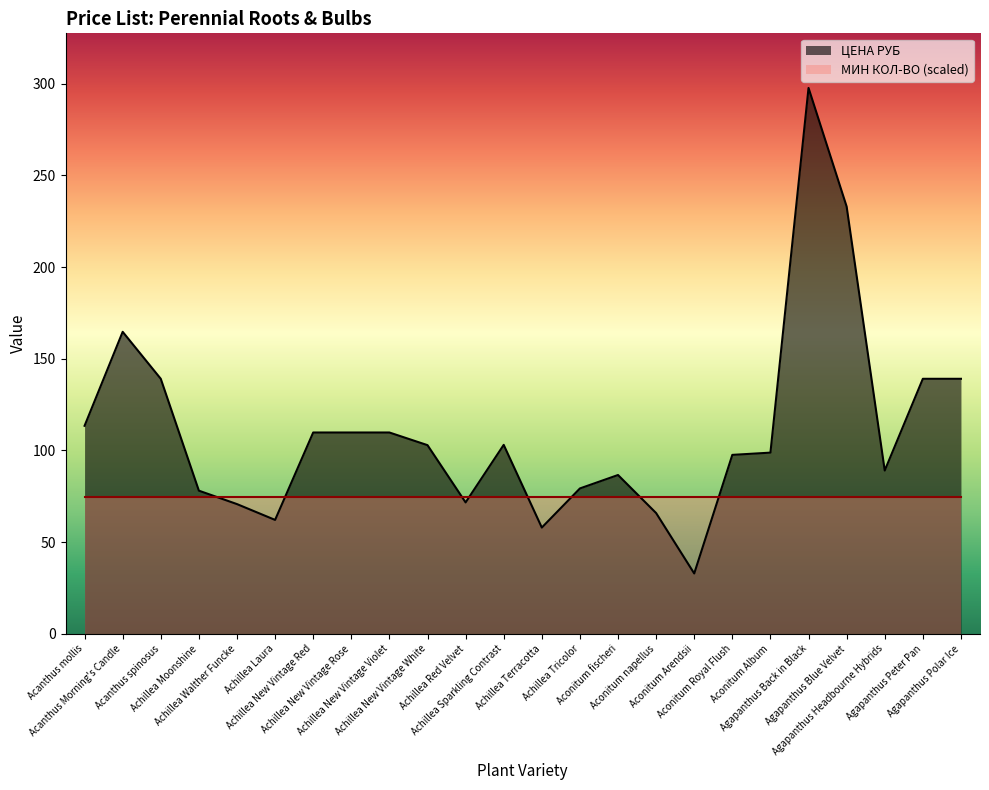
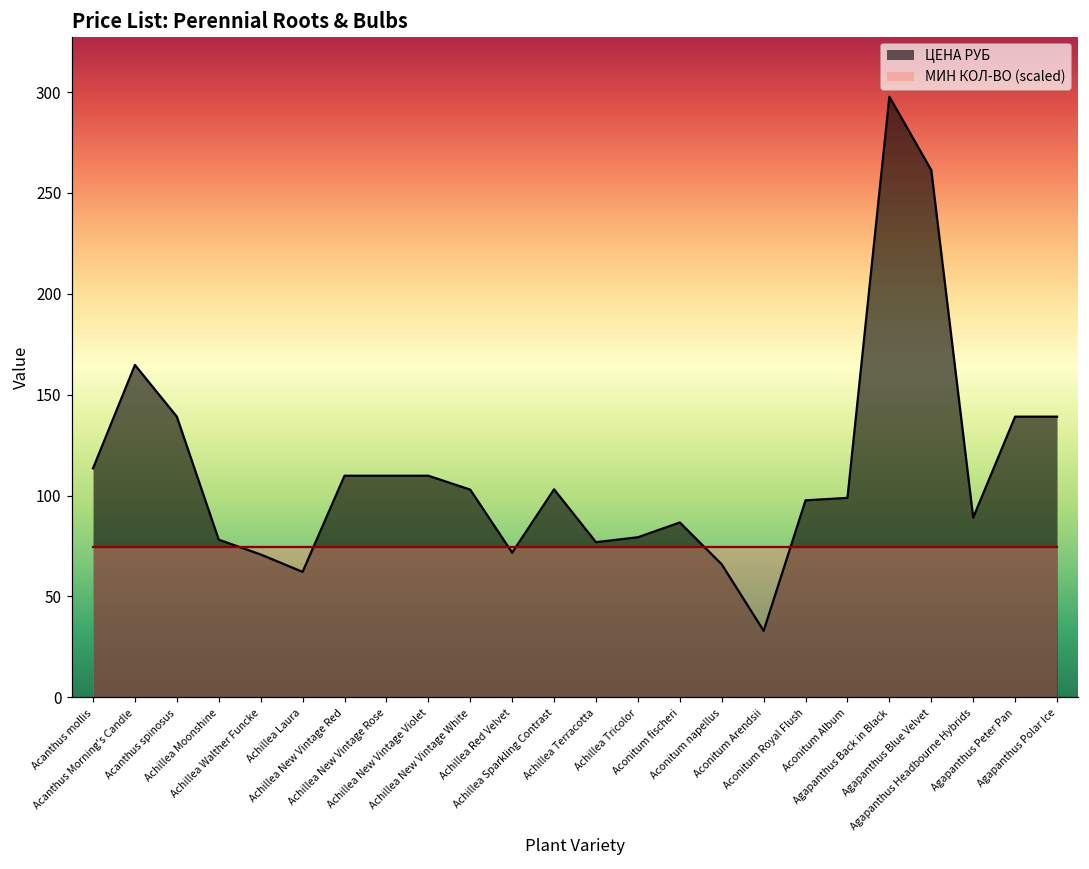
ЦЕНА РУБ, Achillea Terracotta: 58 -> 77
ЦЕНА РУБ, Agapanthus Blue Velvet: 233 -> 261
